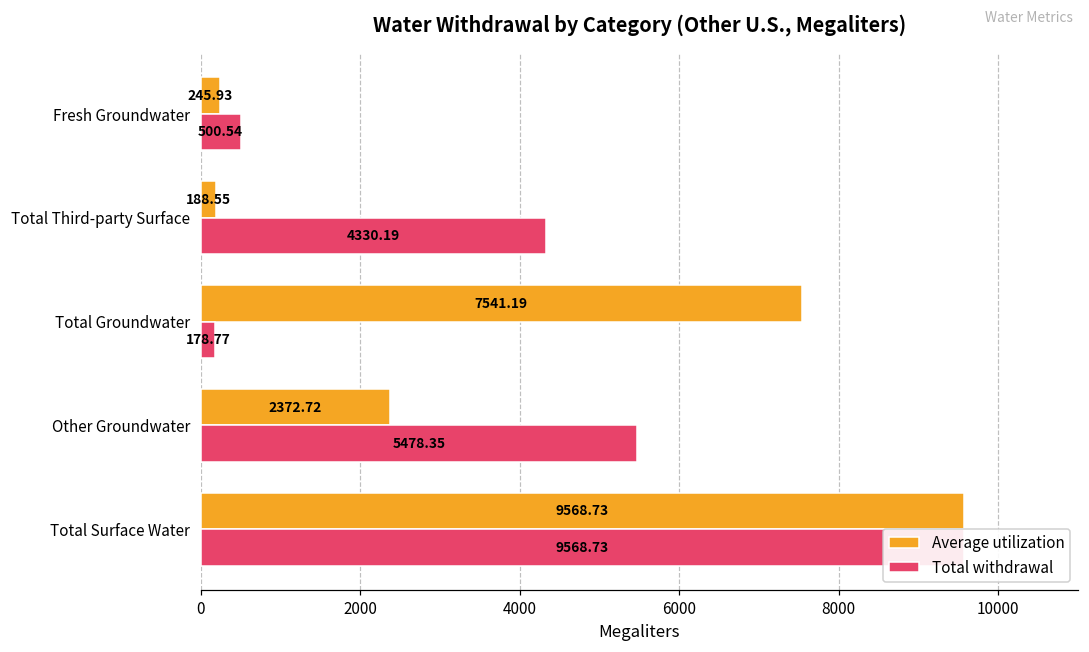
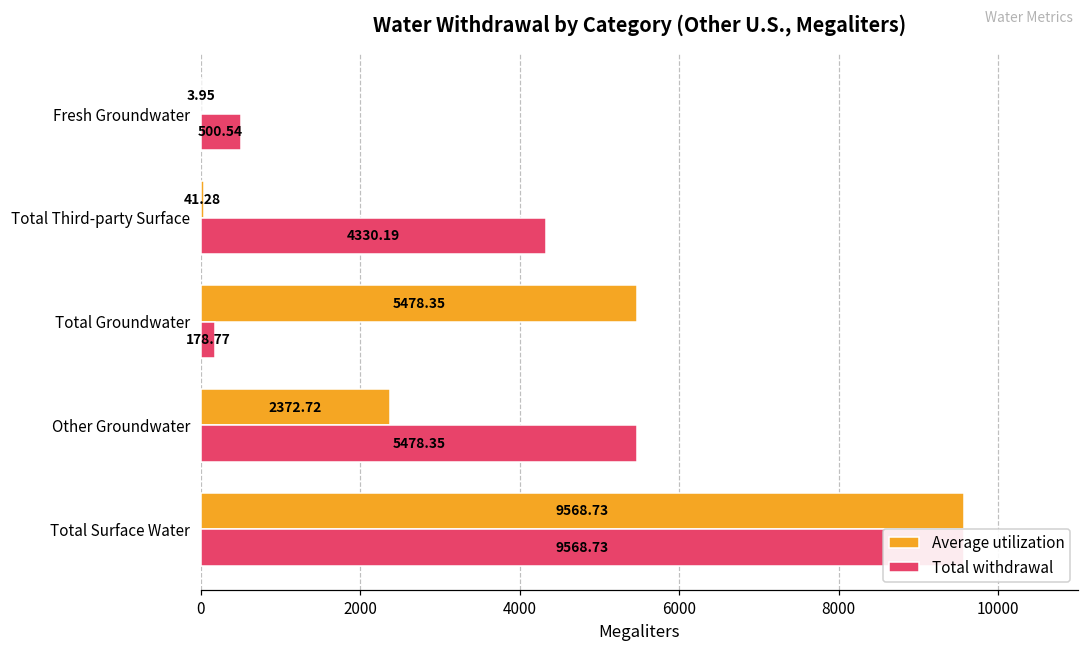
Average utilization, Fresh Groundwater: 245.93 -> 3.95
Average utilization, Total Third-party Surface: 188.55 -> 41.28
Average utilization, Total Groundwater: 7541.19 -> 5478.35
